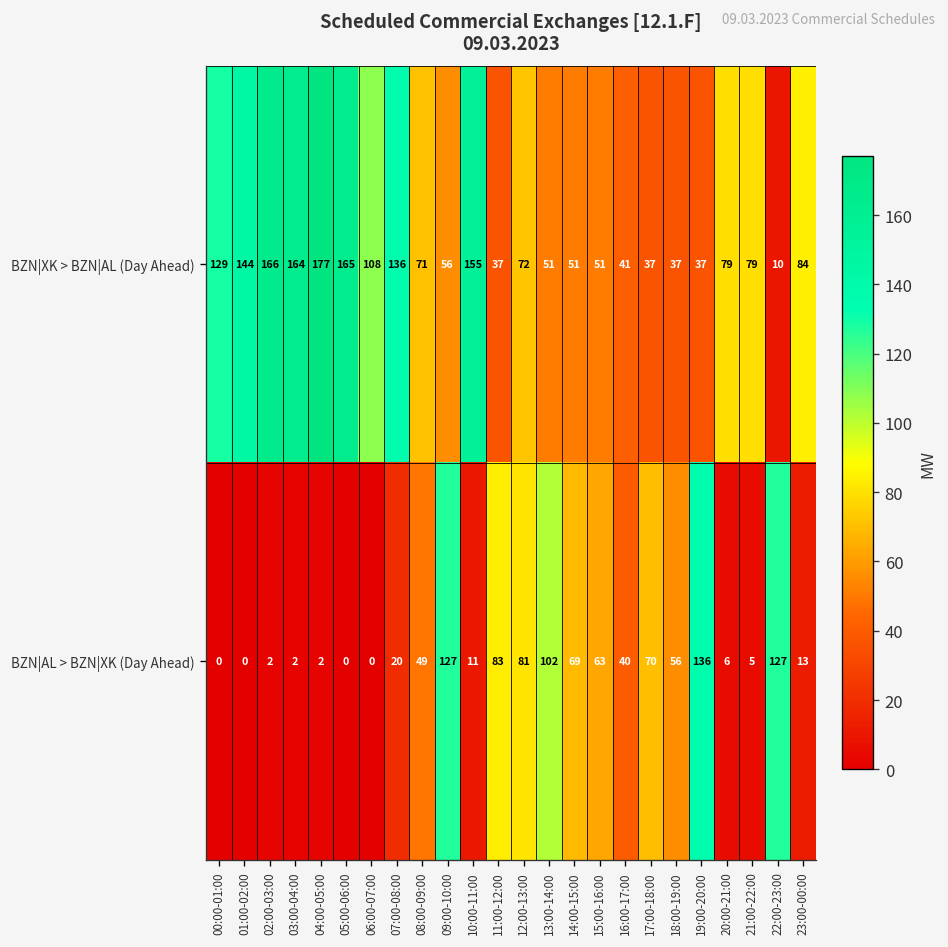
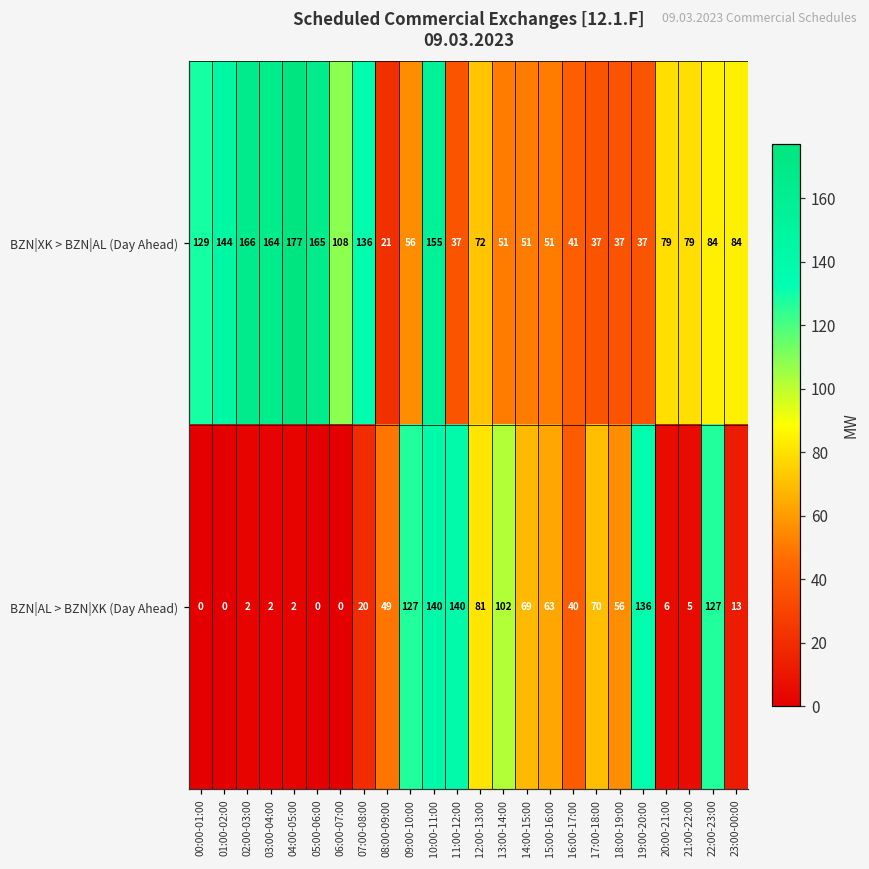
BZN|XK > BZN|AL (Day Ahead), 08:00-09:00: 71 -> 21
BZN|XK > BZN|AL (Day Ahead), 22:00-23:00: 10 -> 84
BZN|AL > BZN|XK (Day Ahead), 10:00-11:00: 11 -> 140
BZN|AL > BZN|XK (Day Ahead), 11:00-12:00: 83 -> 140
